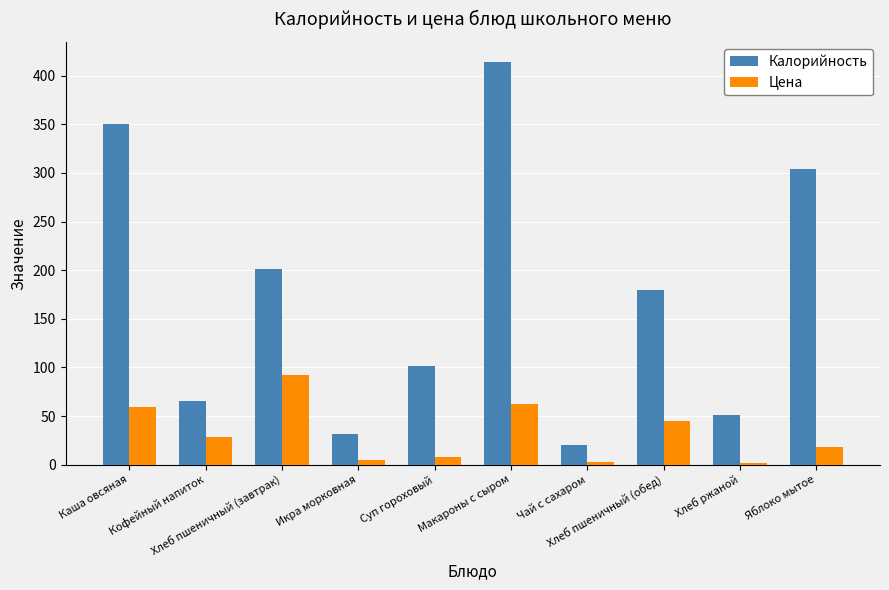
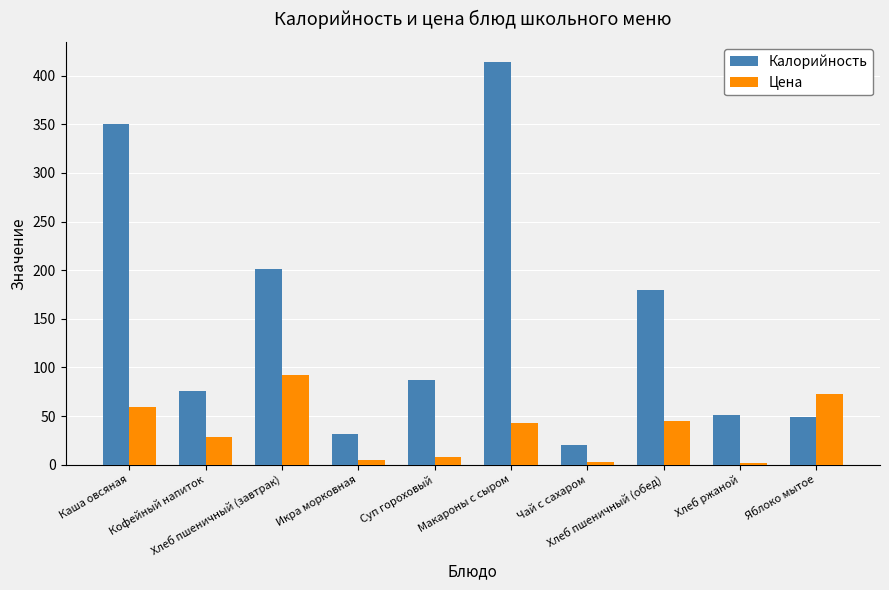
Калорийность, Кофейный напиток: 70 -> 80
Калорийность, Суп гороховый: 100 -> 90
Цена, Макароны с сыром: 60 -> 40
Калорийность, Яблоко мытое: 300 -> 50
Цена, Яблоко мытое: 20 -> 70
